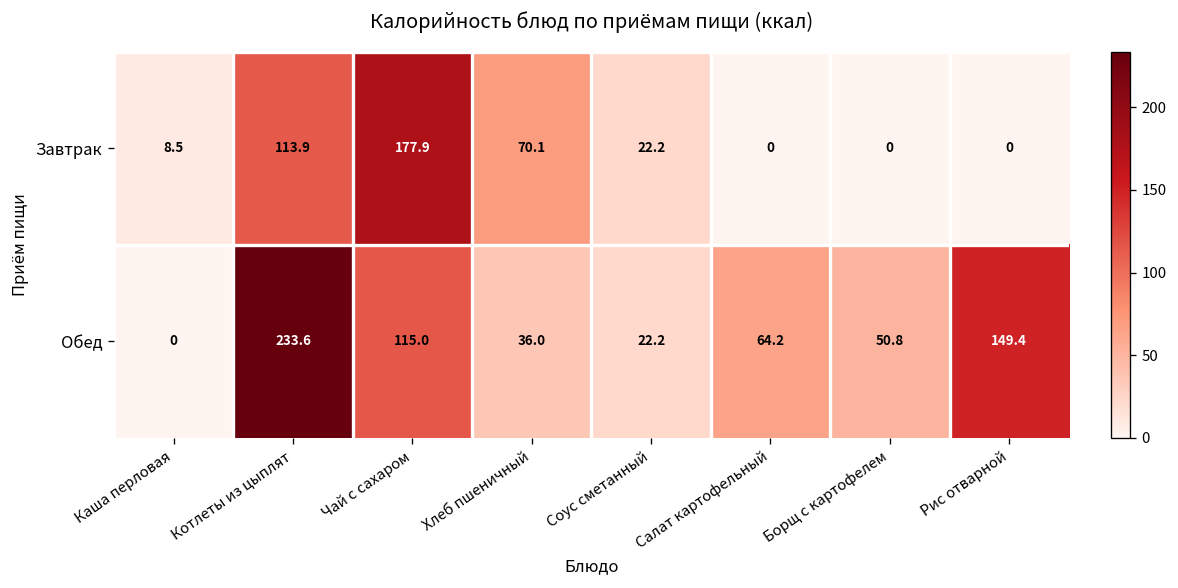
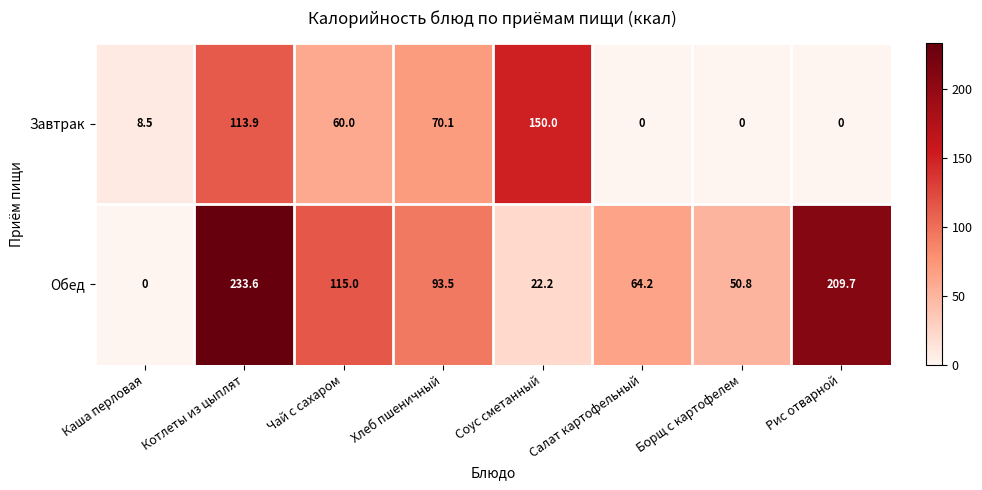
Завтрак, Чай с сахаром: 177.9 -> 60.0
Завтрак, Соус сметанный: 22.2 -> 150.0
Обед, Хлеб пшеничный: 36.0 -> 93.5
Обед, Рис отварной: 149.4 -> 209.7
